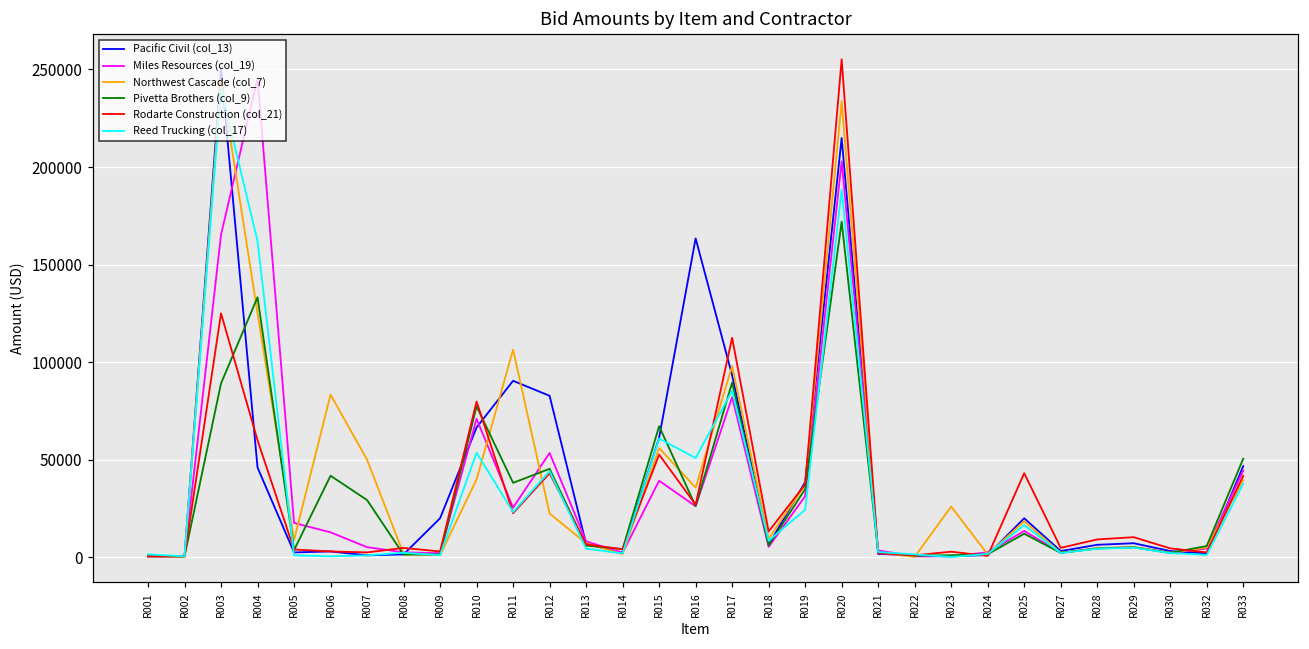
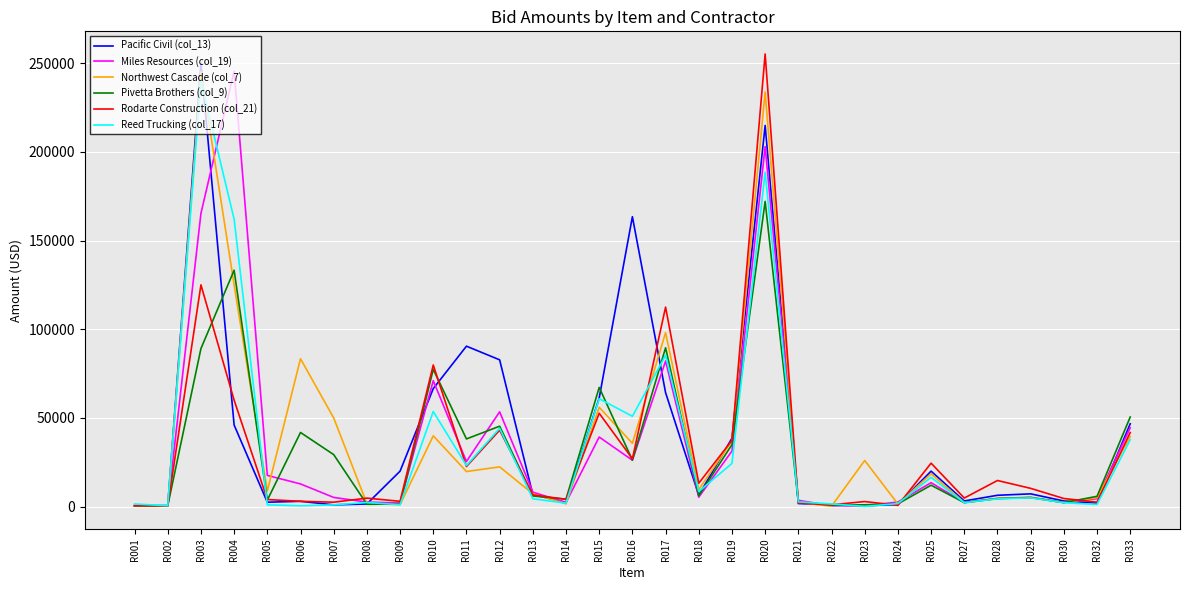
Northwest Cascade (col_7), R011: 106000 -> 20000
Pacific Civil (col_13), R017: 93000 -> 64000
Rodarte Construction (col_21), R025: 43000 -> 25000
Rodarte Construction (col_21), R028: 9000 -> 15000
